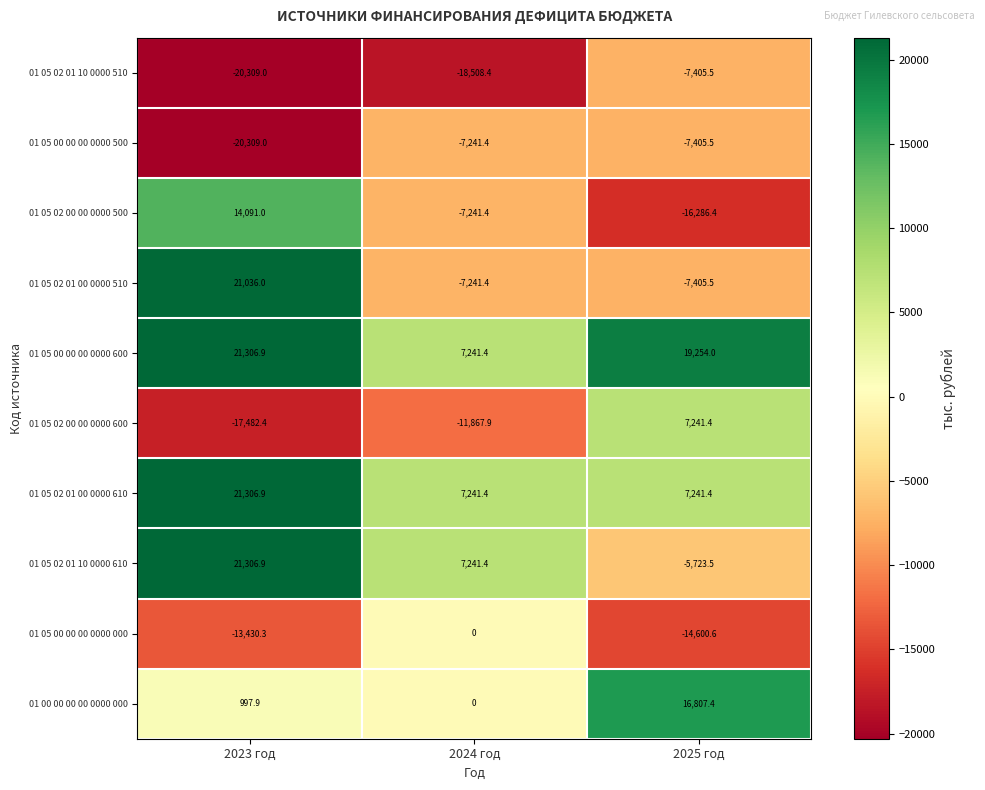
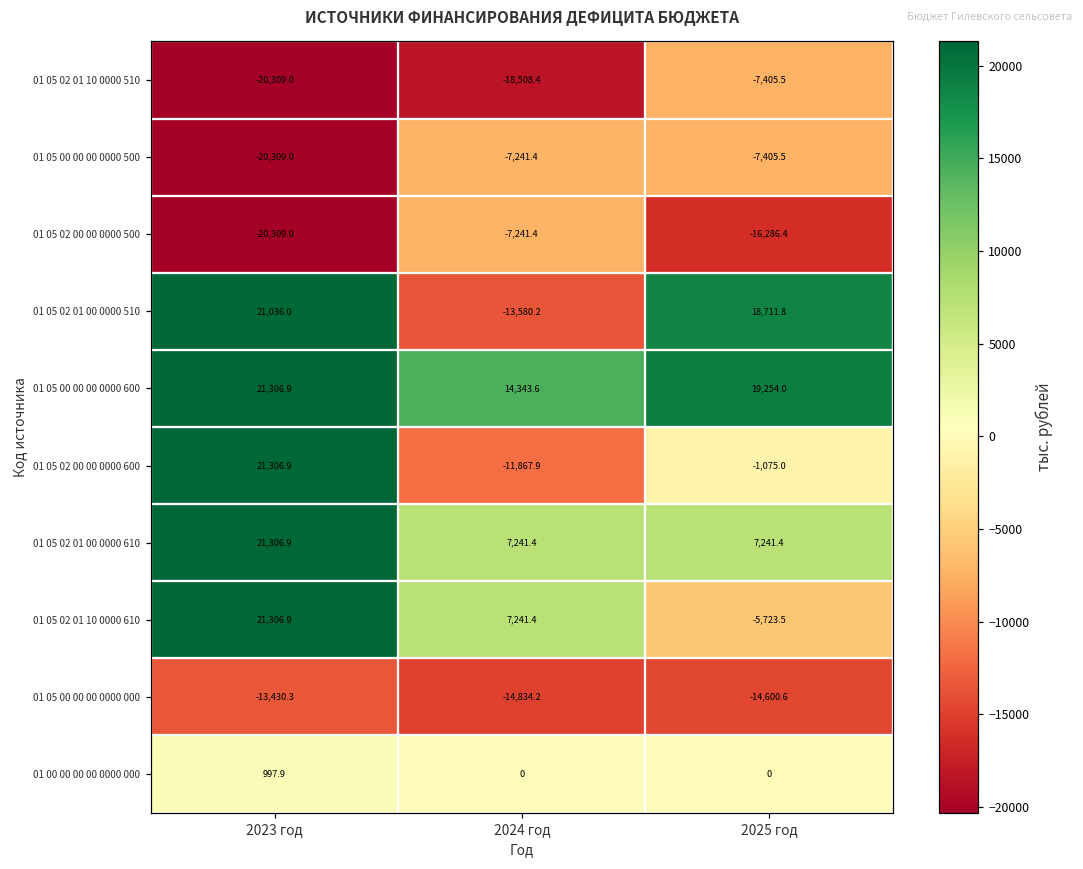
01 05 02 00 00 0000 500, 2023 год: 14,091.0 -> -20,309.0
01 05 02 01 00 0000 510, 2024 год: -7,241.4 -> -13,580.2
01 05 02 01 00 0000 510, 2025 год: -7,405.5 -> 18,711.8
01 05 00 00 00 0000 600, 2024 год: 7,241.4 -> 14,343.6
01 05 02 00 00 0000 600, 2023 год: -17,482.4 -> 21,306.9
01 05 02 00 00 0000 600, 2025 год: 7,241.4 -> -1,075.0
01 05 00 00 00 0000 000, 2024 год: 0 -> -14,834.2
01 00 00 00 00 0000 000, 2025 год: 16,807.4 -> 0
